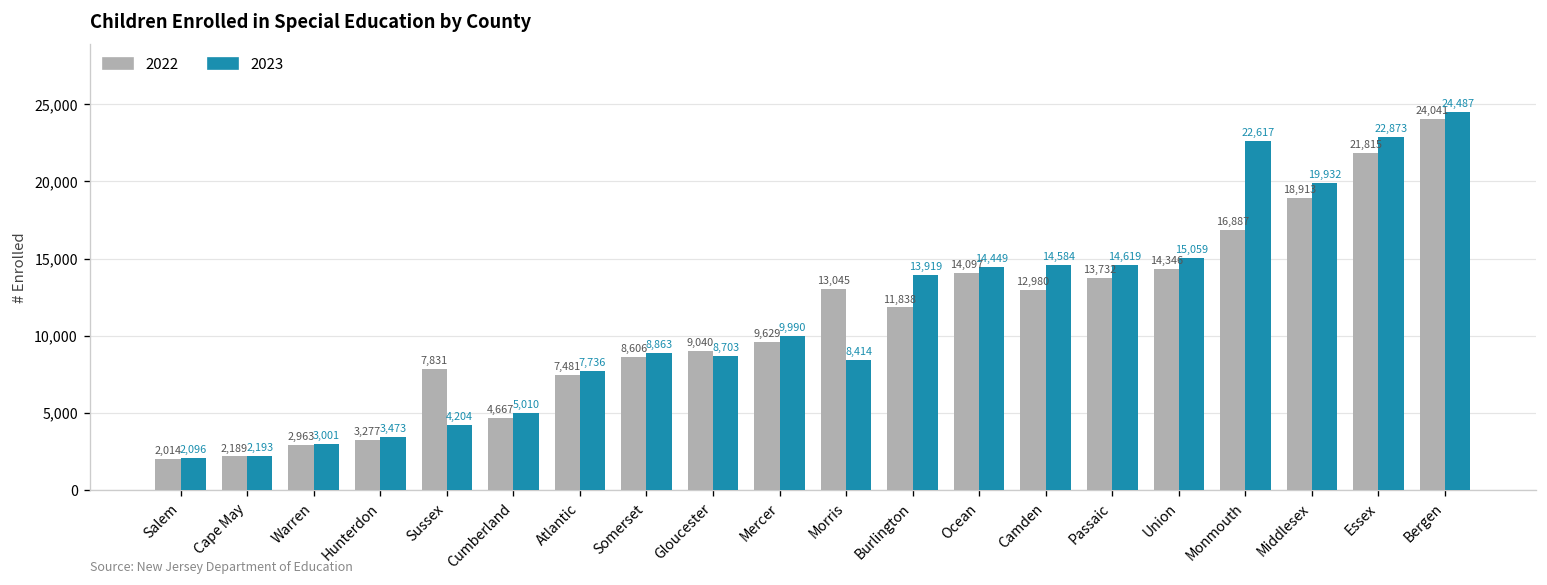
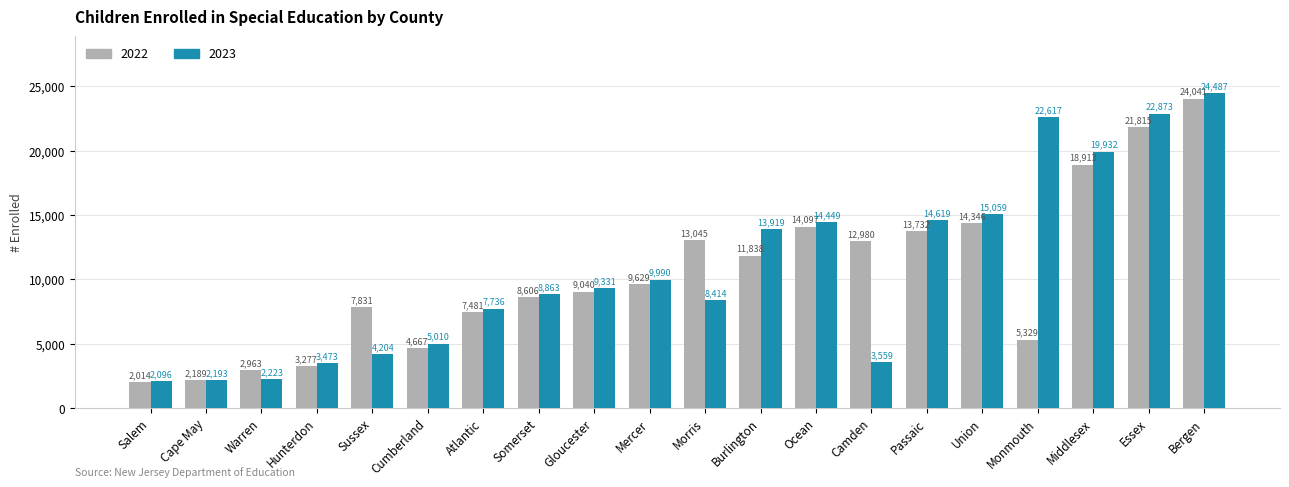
2023, Warren: 3,001 -> 2,223
2023, Gloucester: 8,703 -> 9,331
2023, Camden: 14,584 -> 3,559
2022, Monmouth: 16,887 -> 5,329
